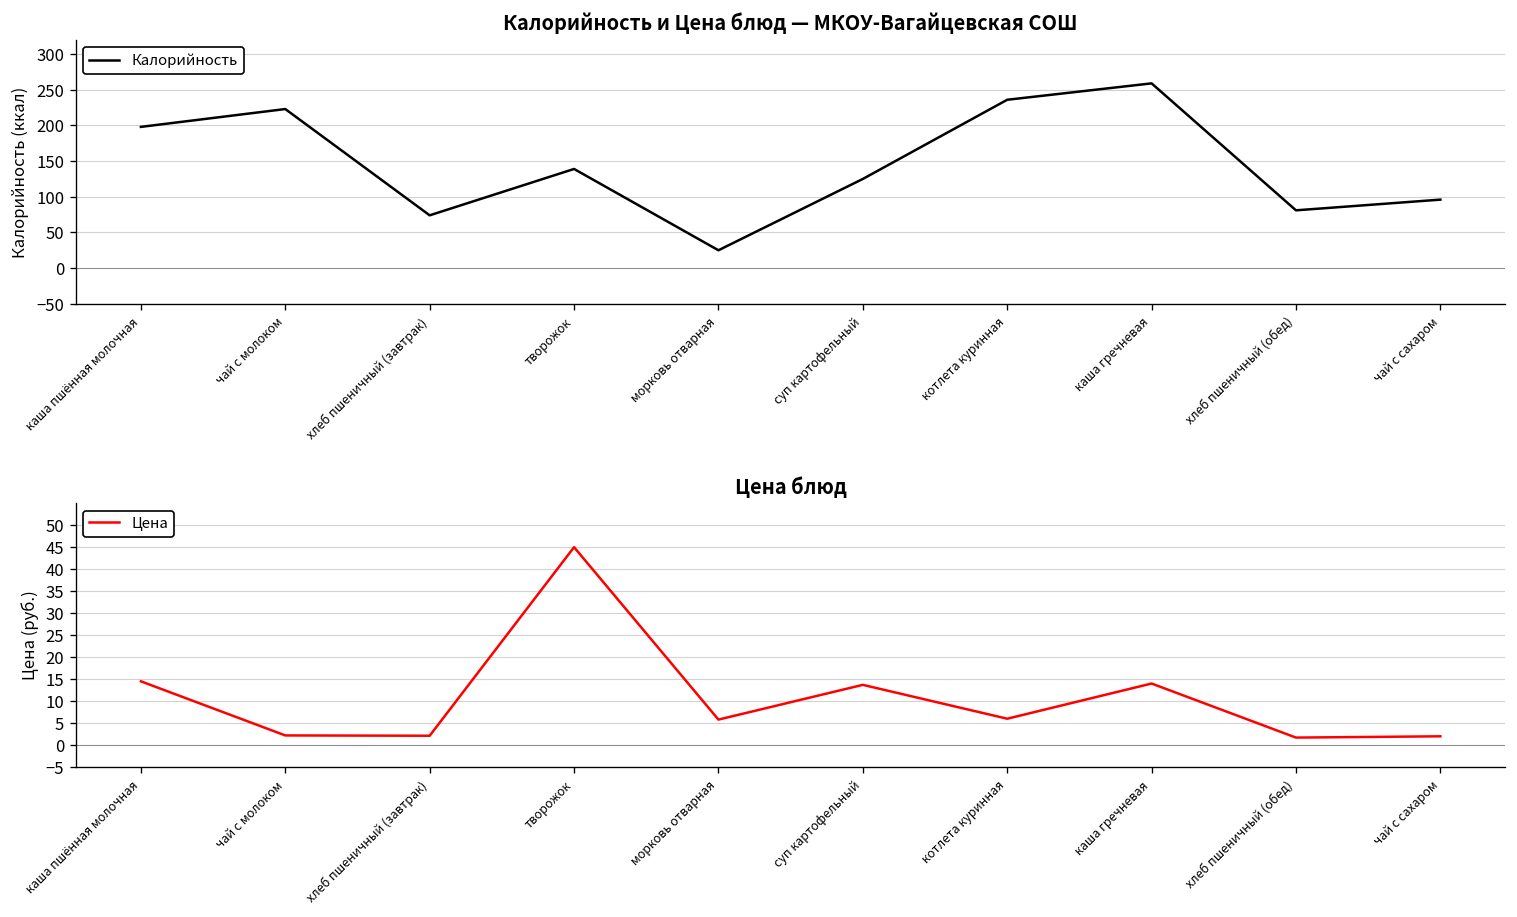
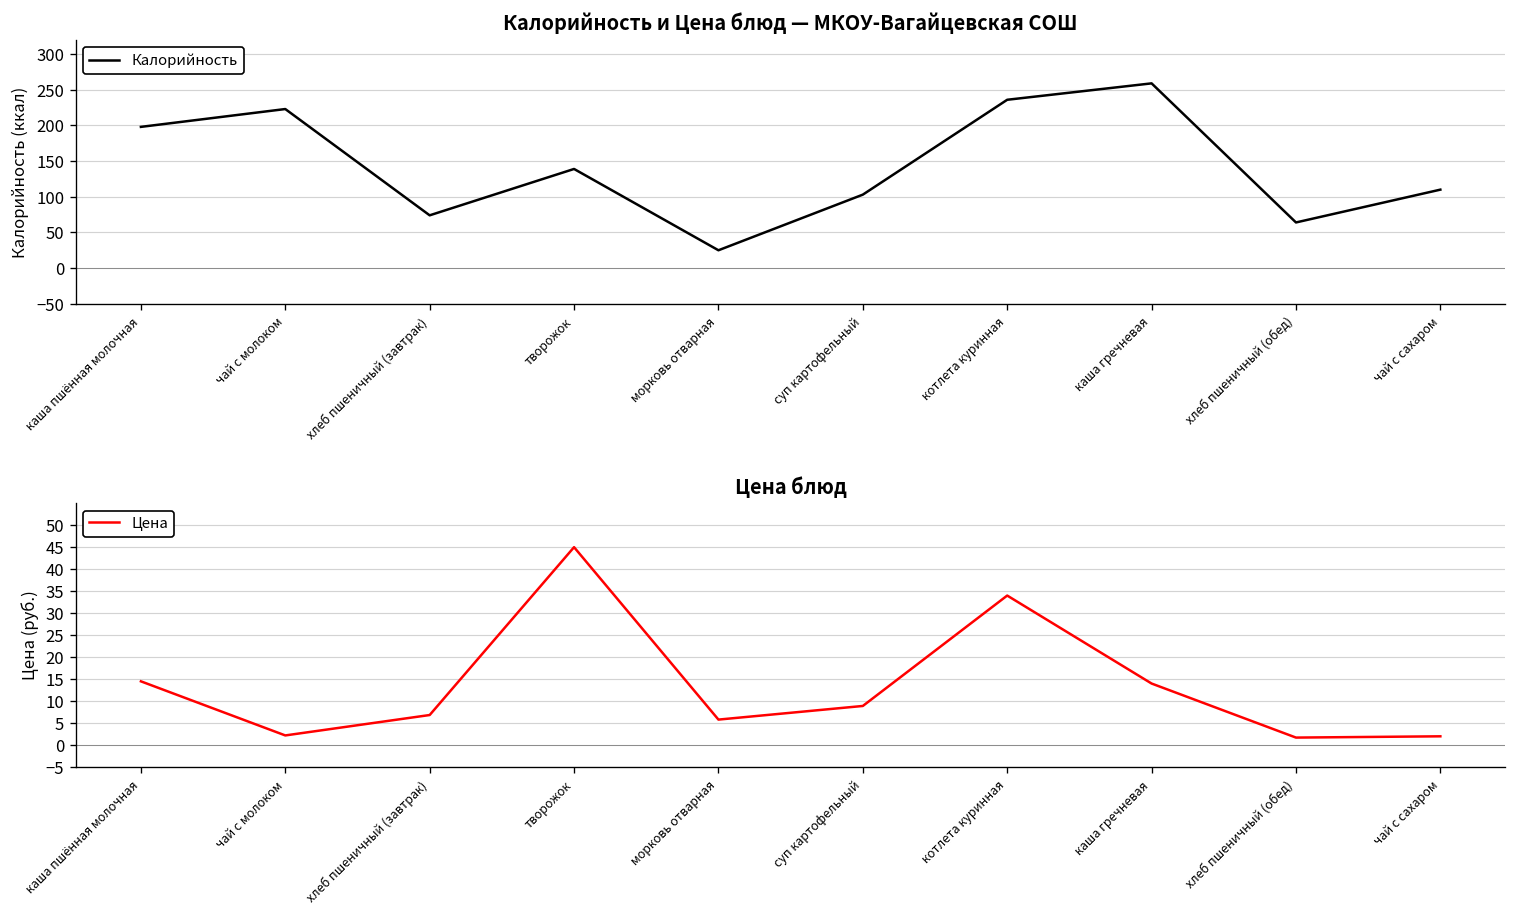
Калорийность и Цена блюд — МКОУ-Вагайцевская СОШ, суп картофельный: 130 -> 100
Калорийность и Цена блюд — МКОУ-Вагайцевская СОШ, хлеб пшеничный (обед): 80 -> 60
Калорийность и Цена блюд — МКОУ-Вагайцевская СОШ, чай с сахаром: 100 -> 110
Цена блюд, хлеб пшеничный (завтрак): 2 -> 7
Цена блюд, суп картофельный: 14 -> 9
Цена блюд, котлета куринная: 6 -> 34
